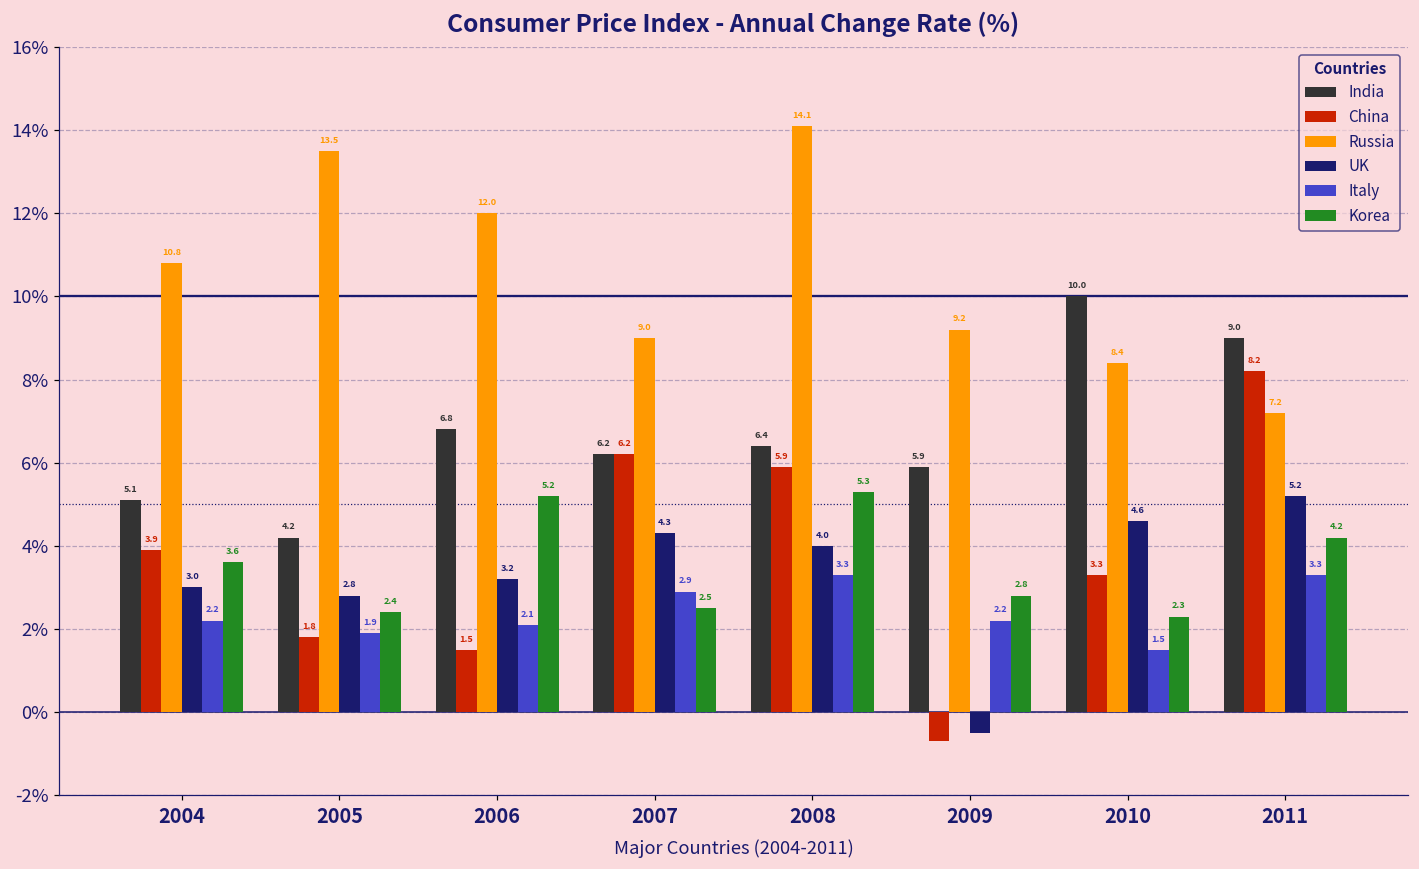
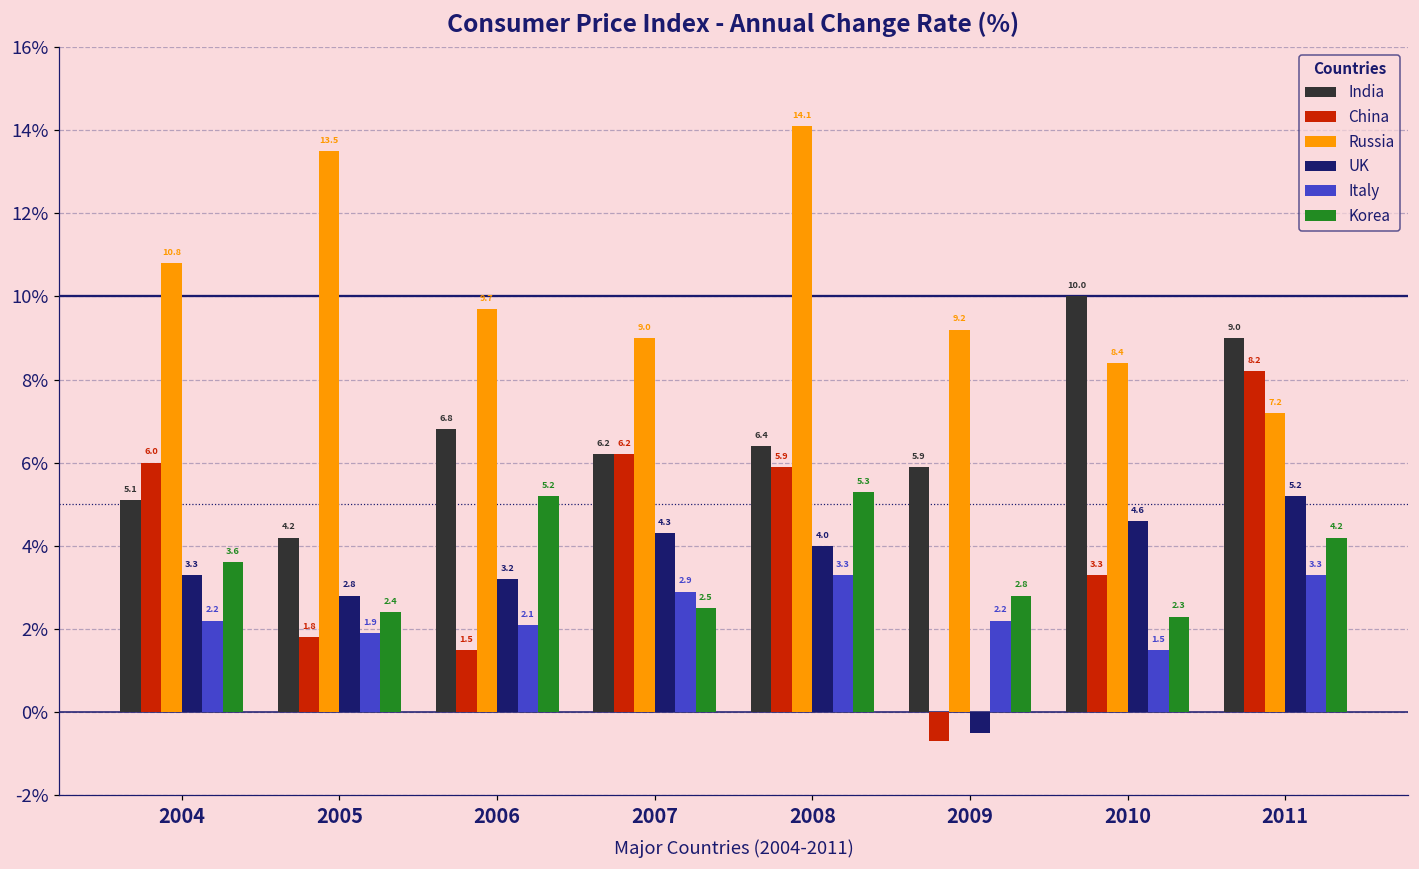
China, 2004: 3.9 -> 6.0
UK, 2004: 3.0 -> 3.3
Russia, 2006: 12.0 -> 9.7
